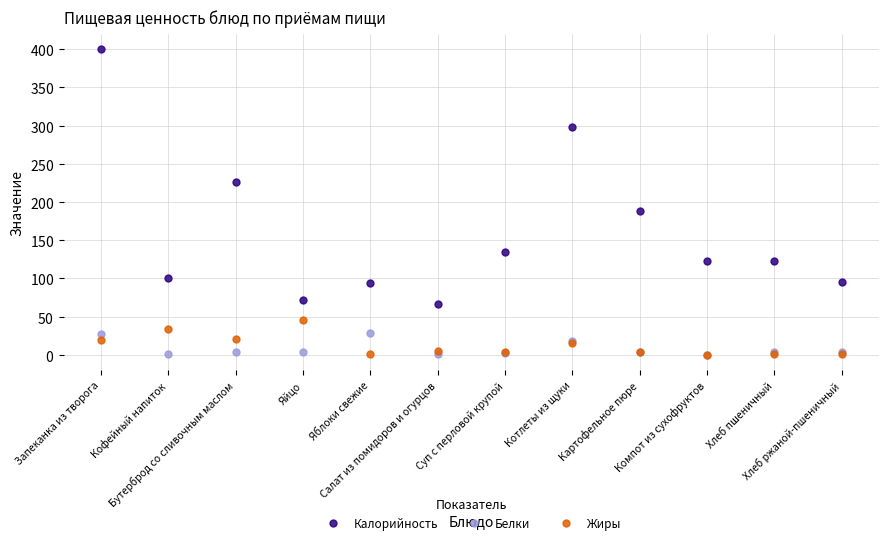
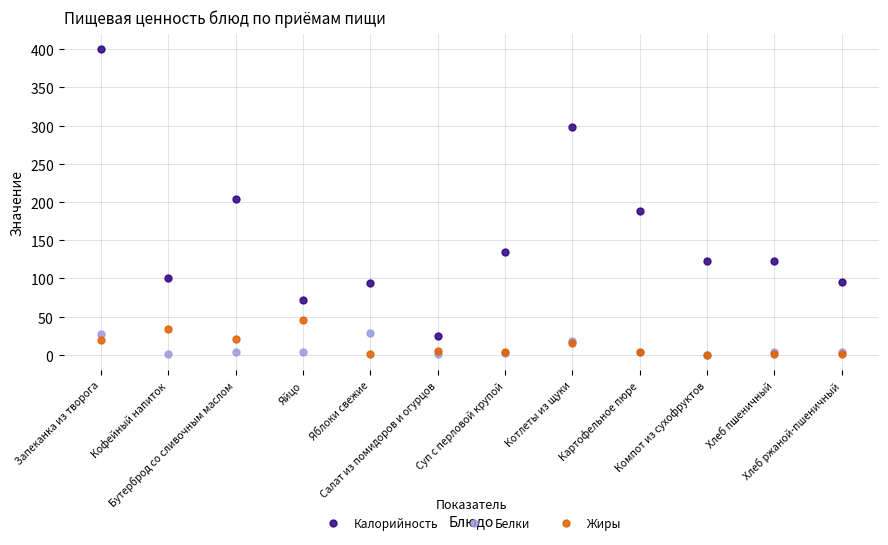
Калорийность, Бутерброд со сливочным маслом: 230 -> 200
Калорийность, Салат из помидоров и огурцов: 70 -> 30
